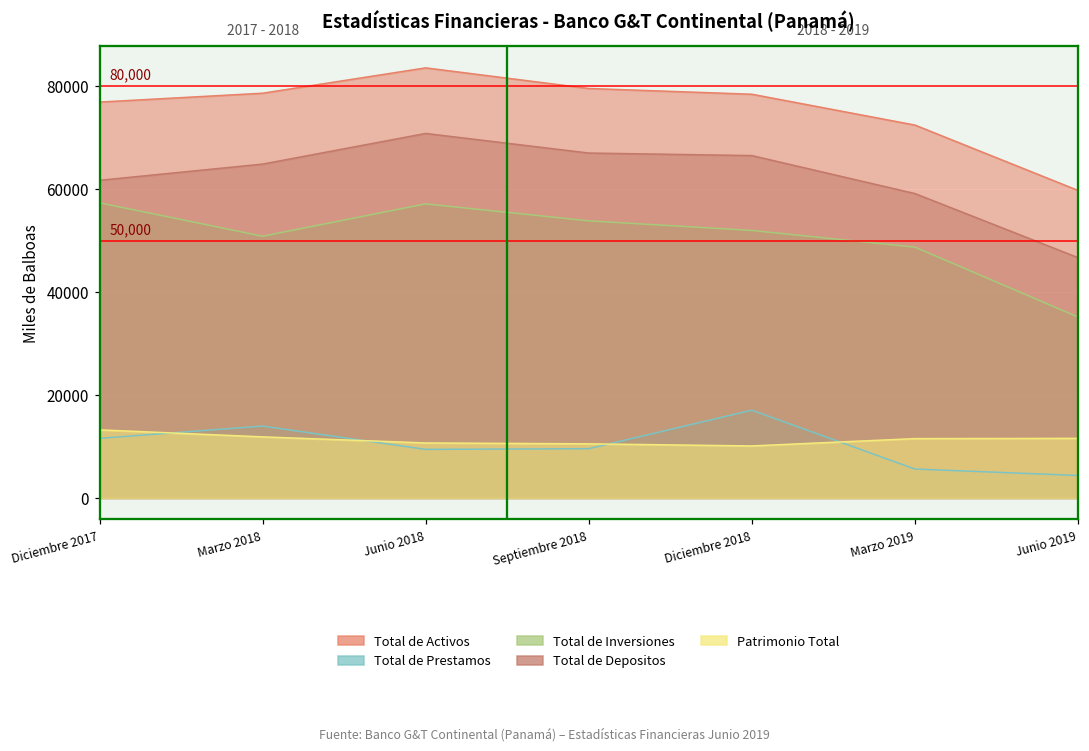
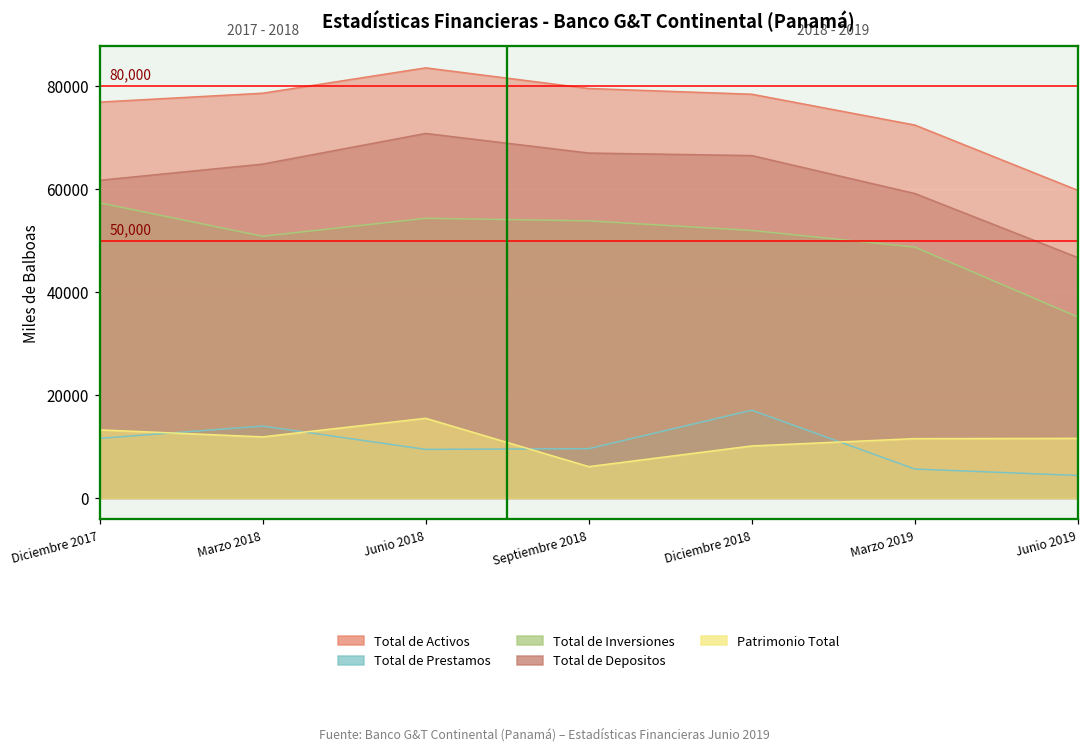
Total de Inversiones, Junio 2018: 57000 -> 54000
Patrimonio Total, Junio 2018: 11000 -> 15000
Patrimonio Total, Septiembre 2018: 11000 -> 6000
